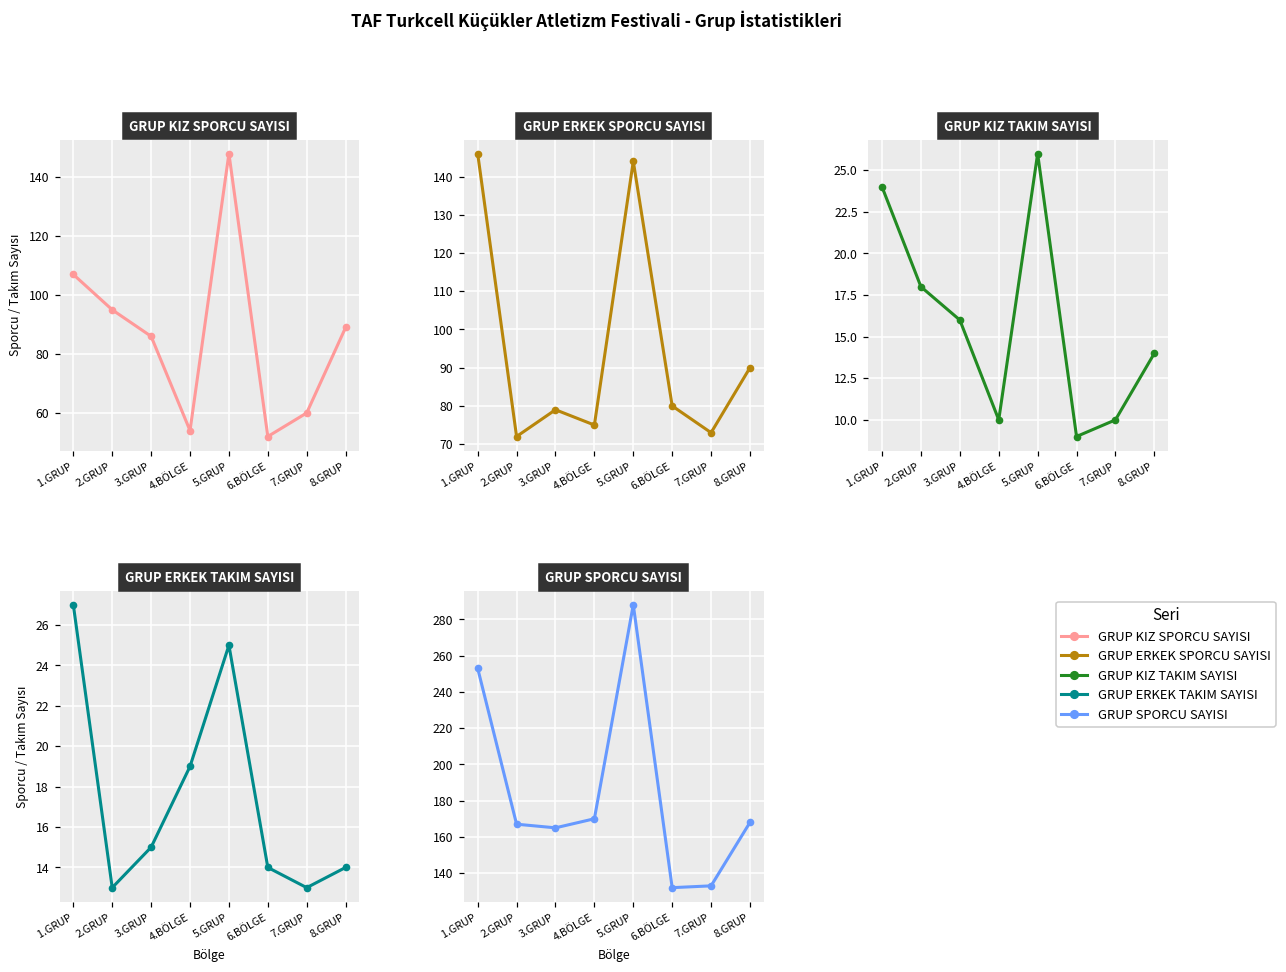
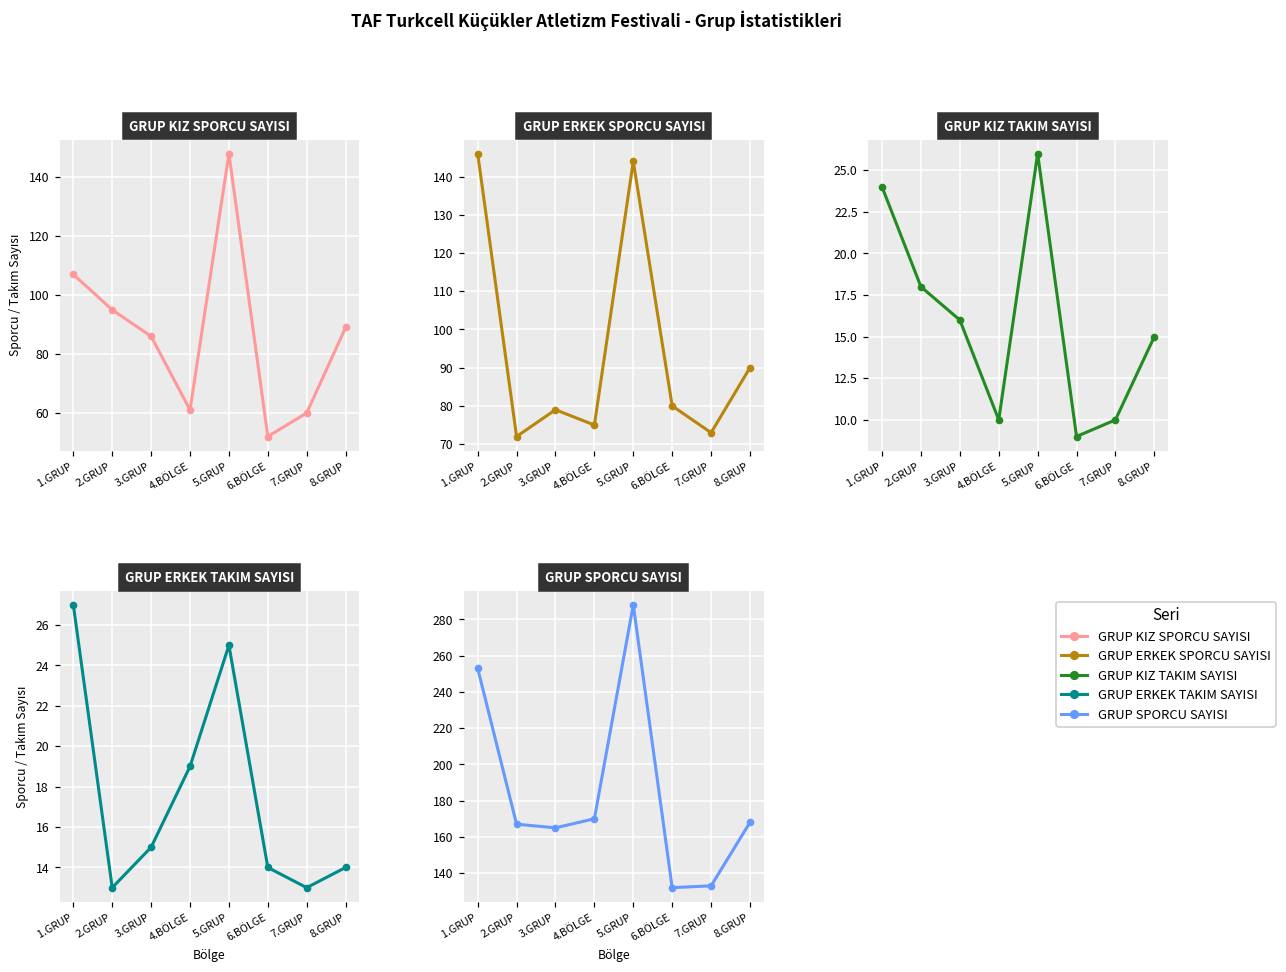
GRUP KIZ SPORCU SAYISI, 4.BÖLGE: 54 -> 61
GRUP KIZ TAKIM SAYISI, 8.GRUP: 14 -> 15
